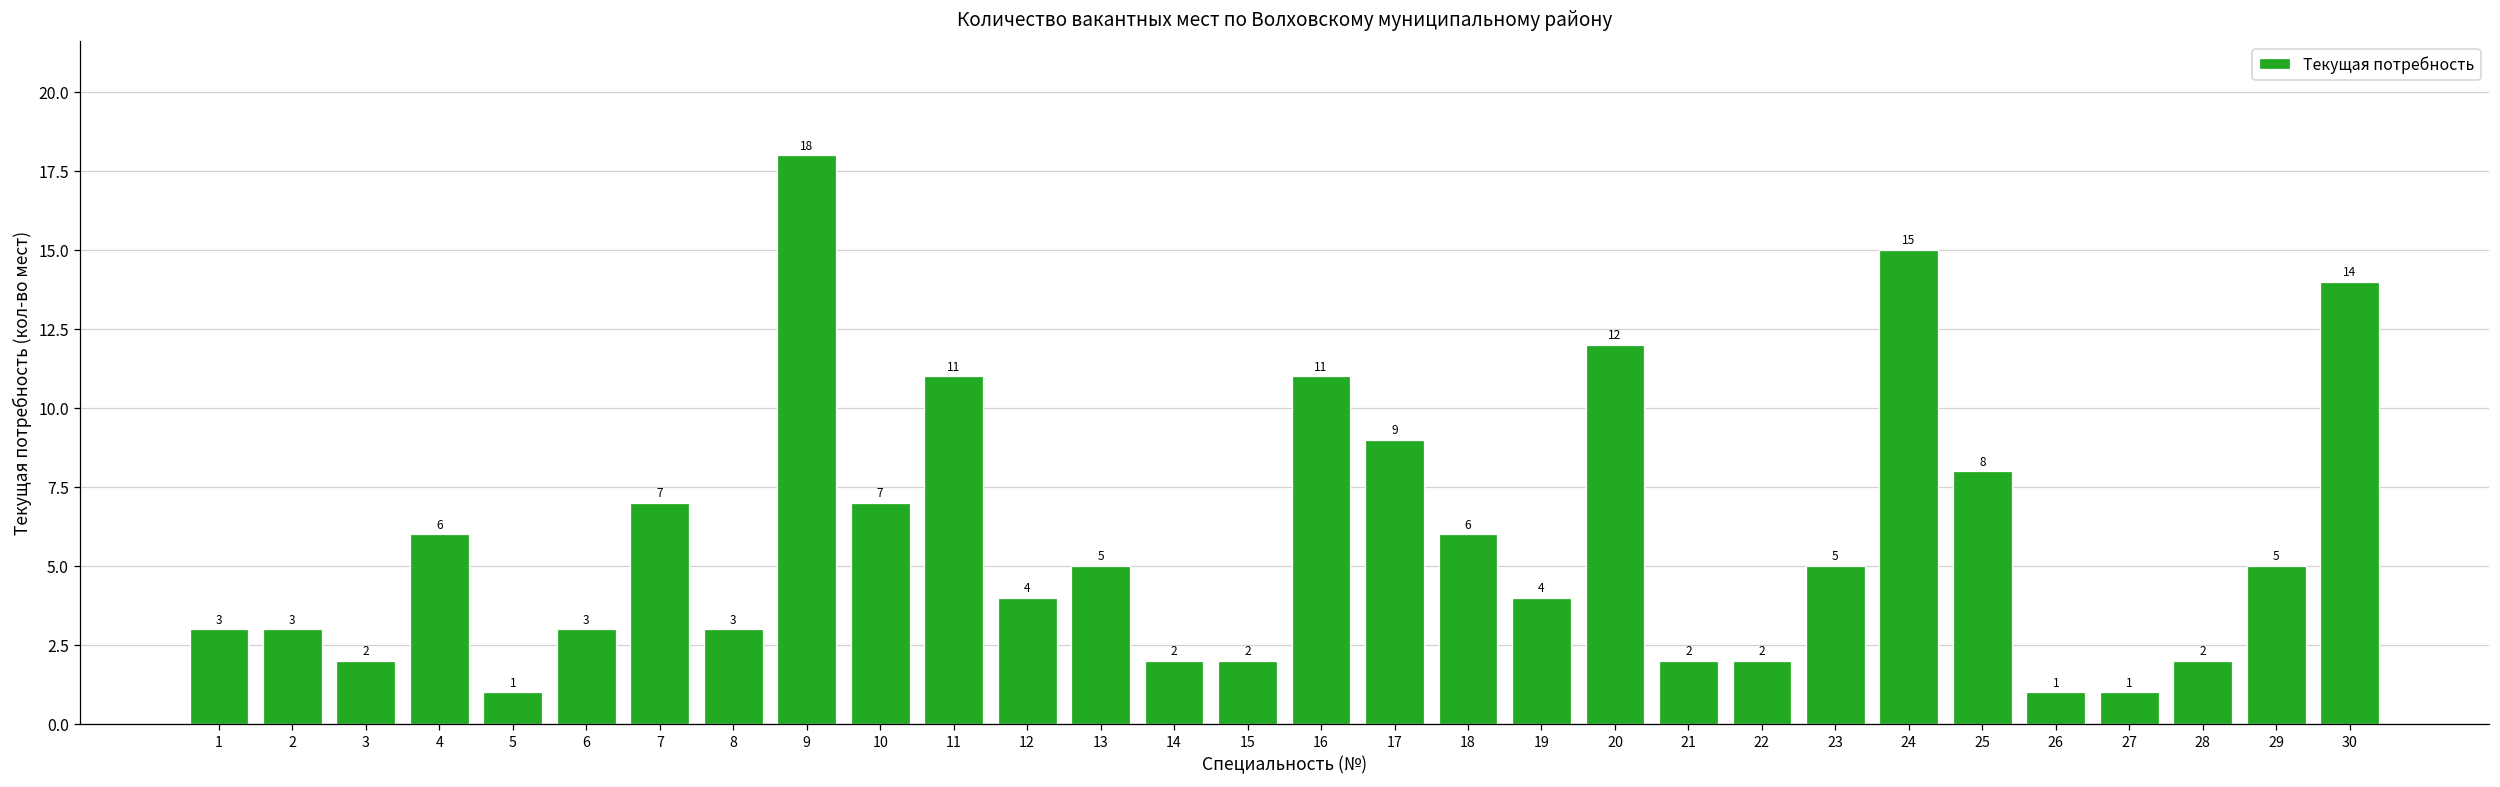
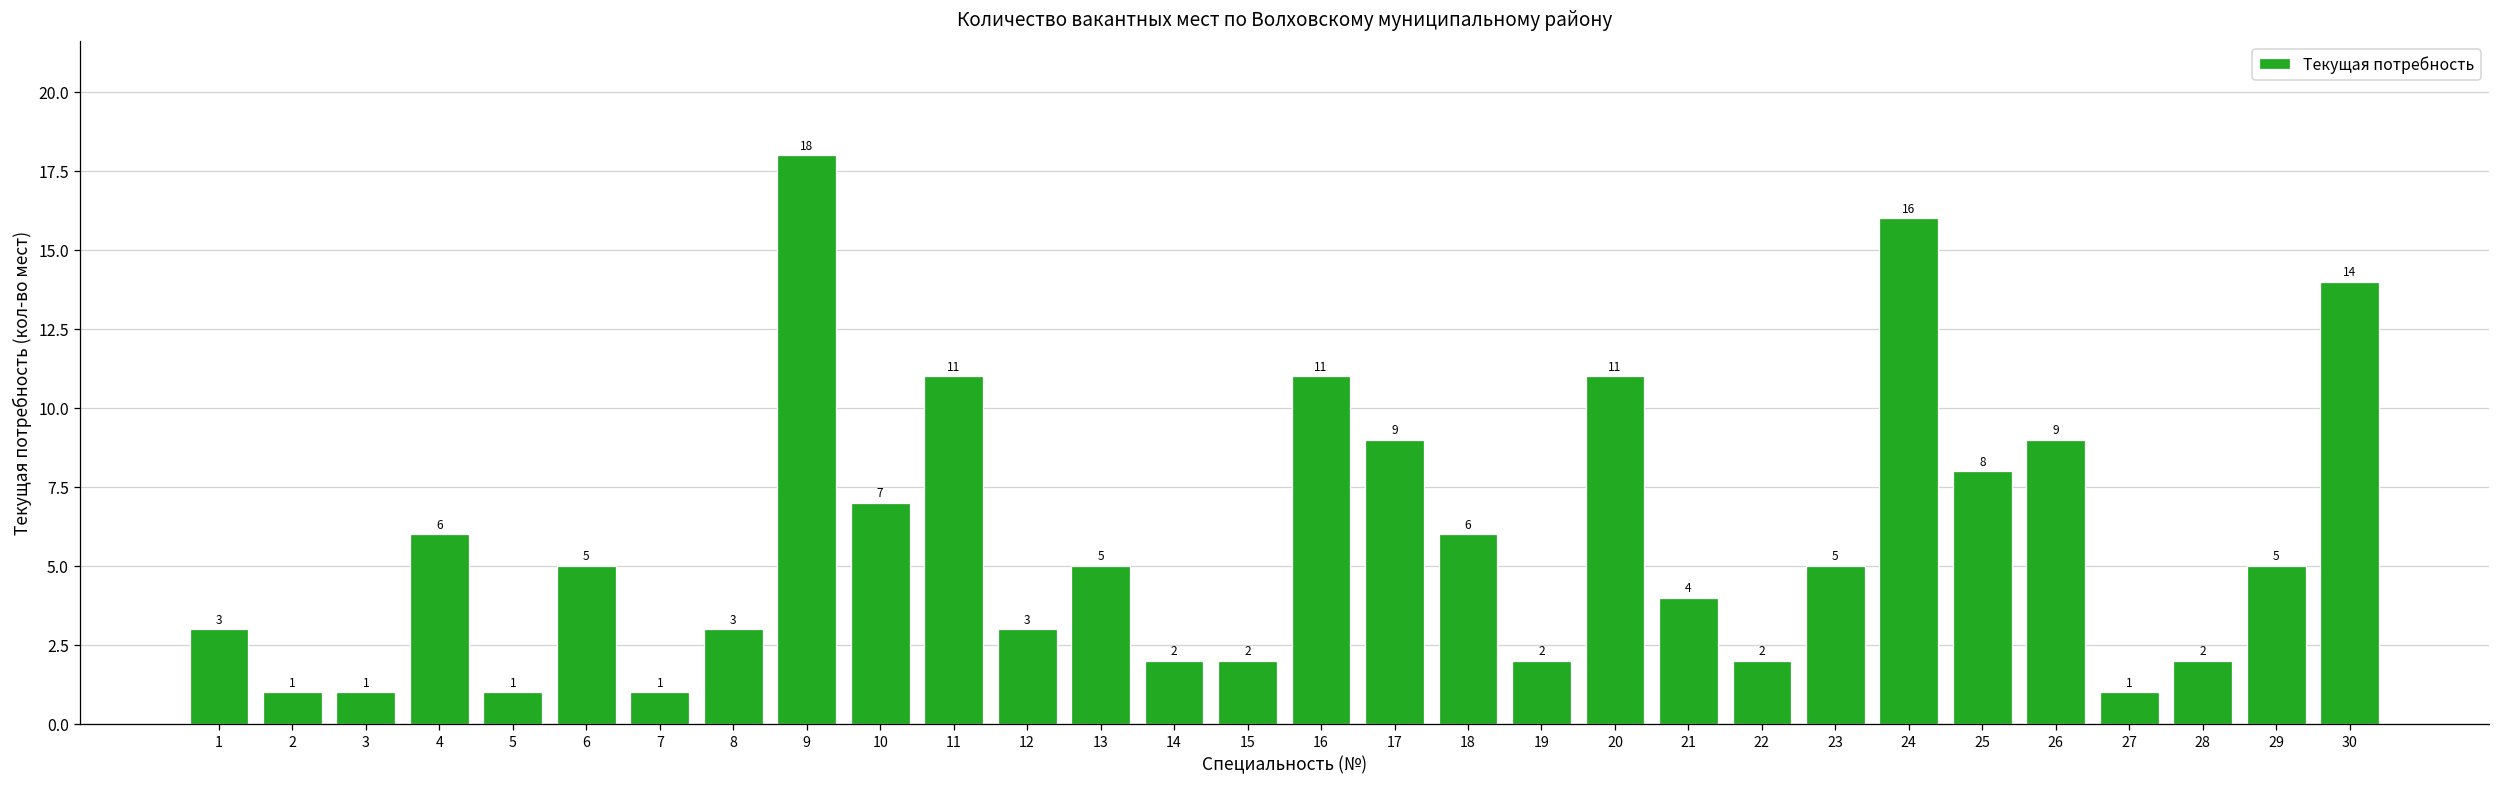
2: 3 -> 1
3: 2 -> 1
6: 3 -> 5
7: 7 -> 1
12: 4 -> 3
19: 4 -> 2
20: 12 -> 11
21: 2 -> 4
24: 15 -> 16
26: 1 -> 9
